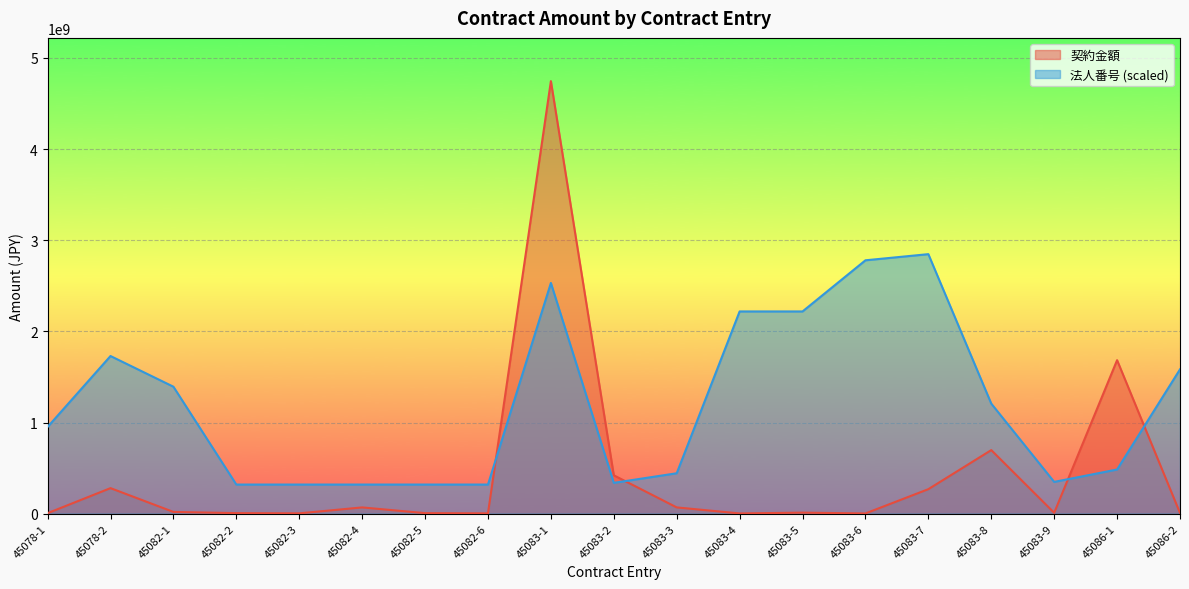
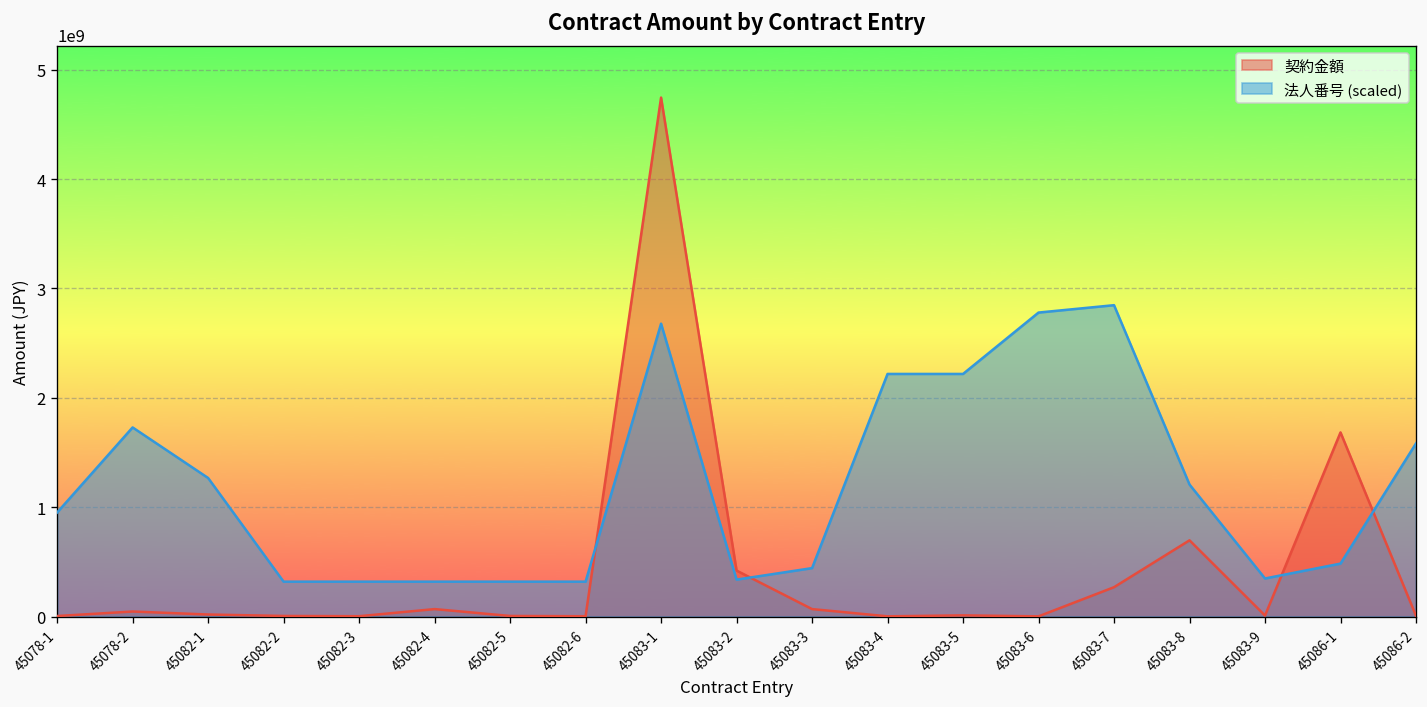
契約金額, 45078-2: 300000000 -> 0
法人番号 (scaled), 45082-1: 1400000000 -> 1300000000
法人番号 (scaled), 45083-1: 2500000000 -> 2700000000
